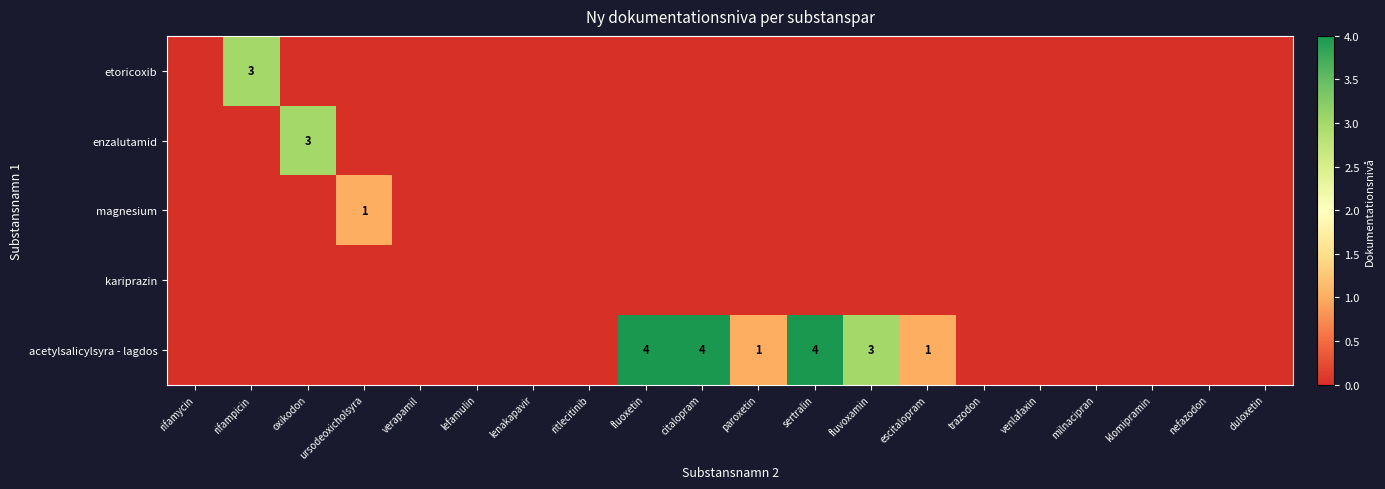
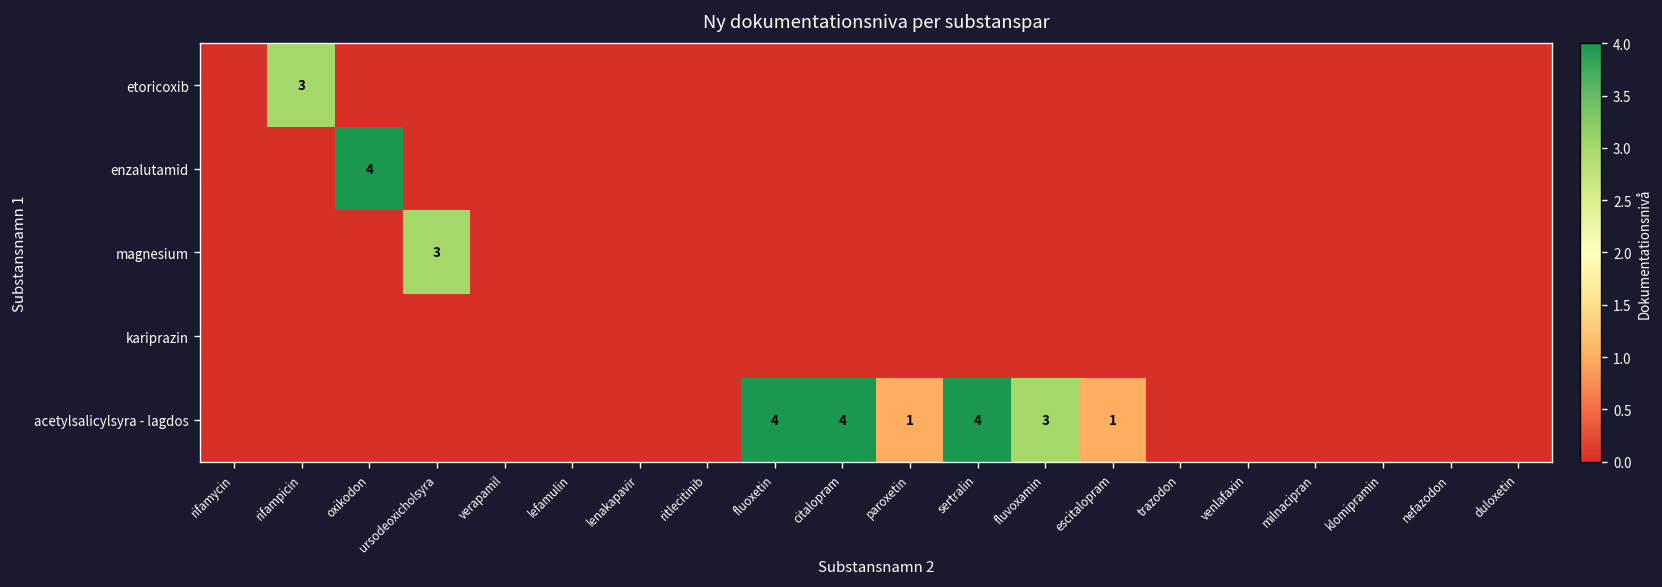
enzalutamid, oxikodon: 3 -> 4
magnesium, ursodeoxicholsyra: 1 -> 3
